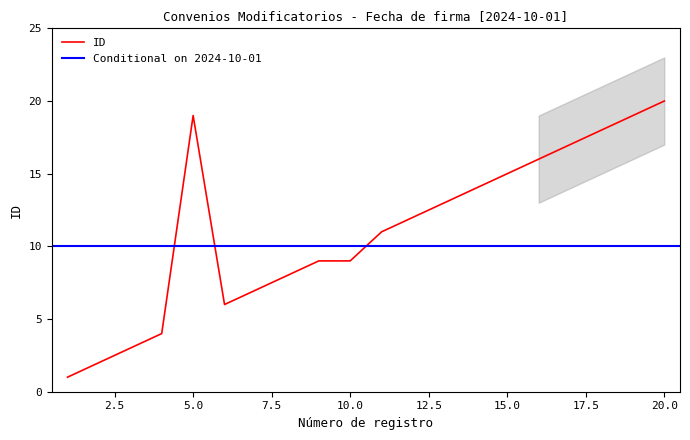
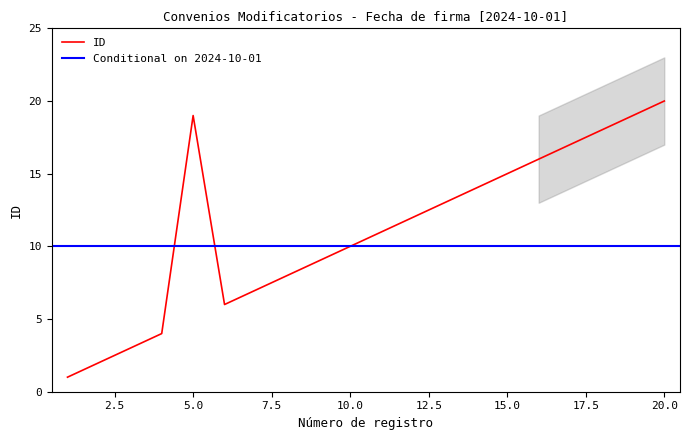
ID, 10.0: 9 -> 10
